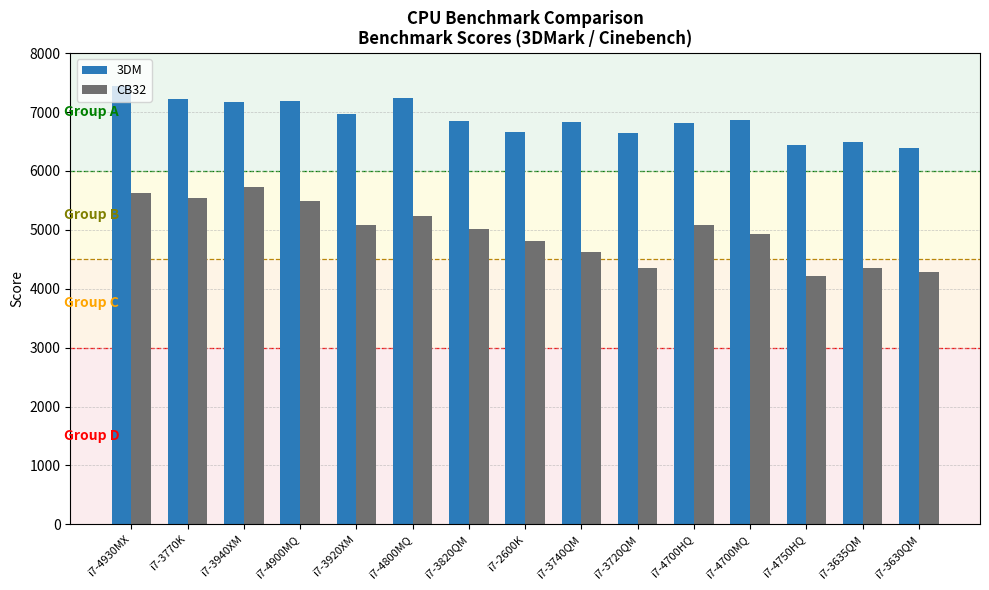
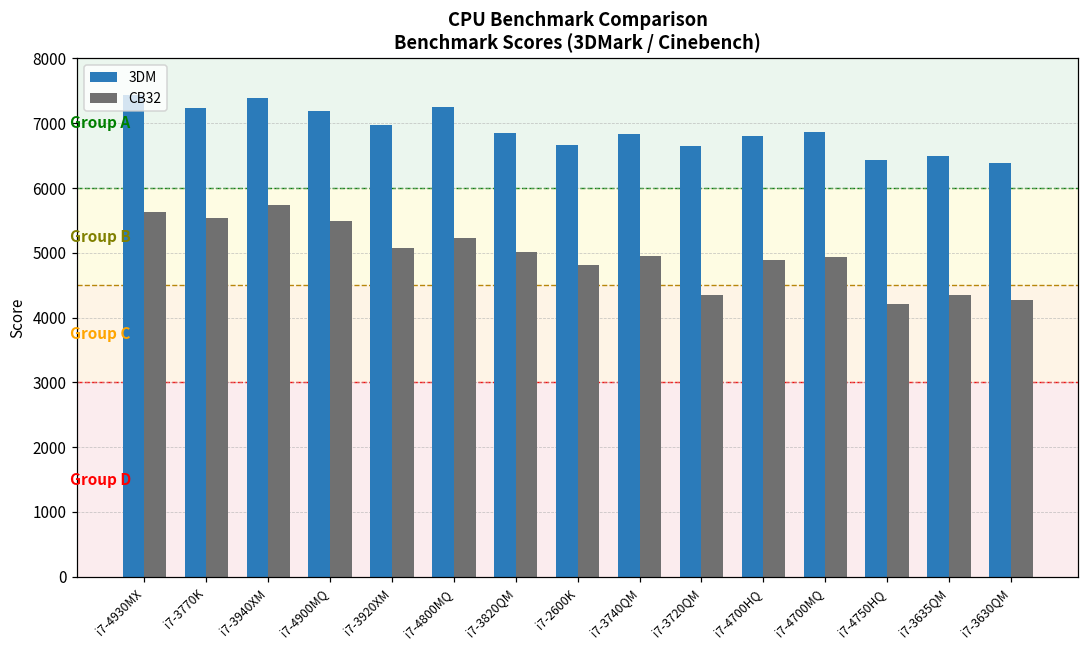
3DM, i7-3940XM: 7200 -> 7400
CB32, i7-3740QM: 4600 -> 5000
CB32, i7-4700HQ: 5100 -> 4900
